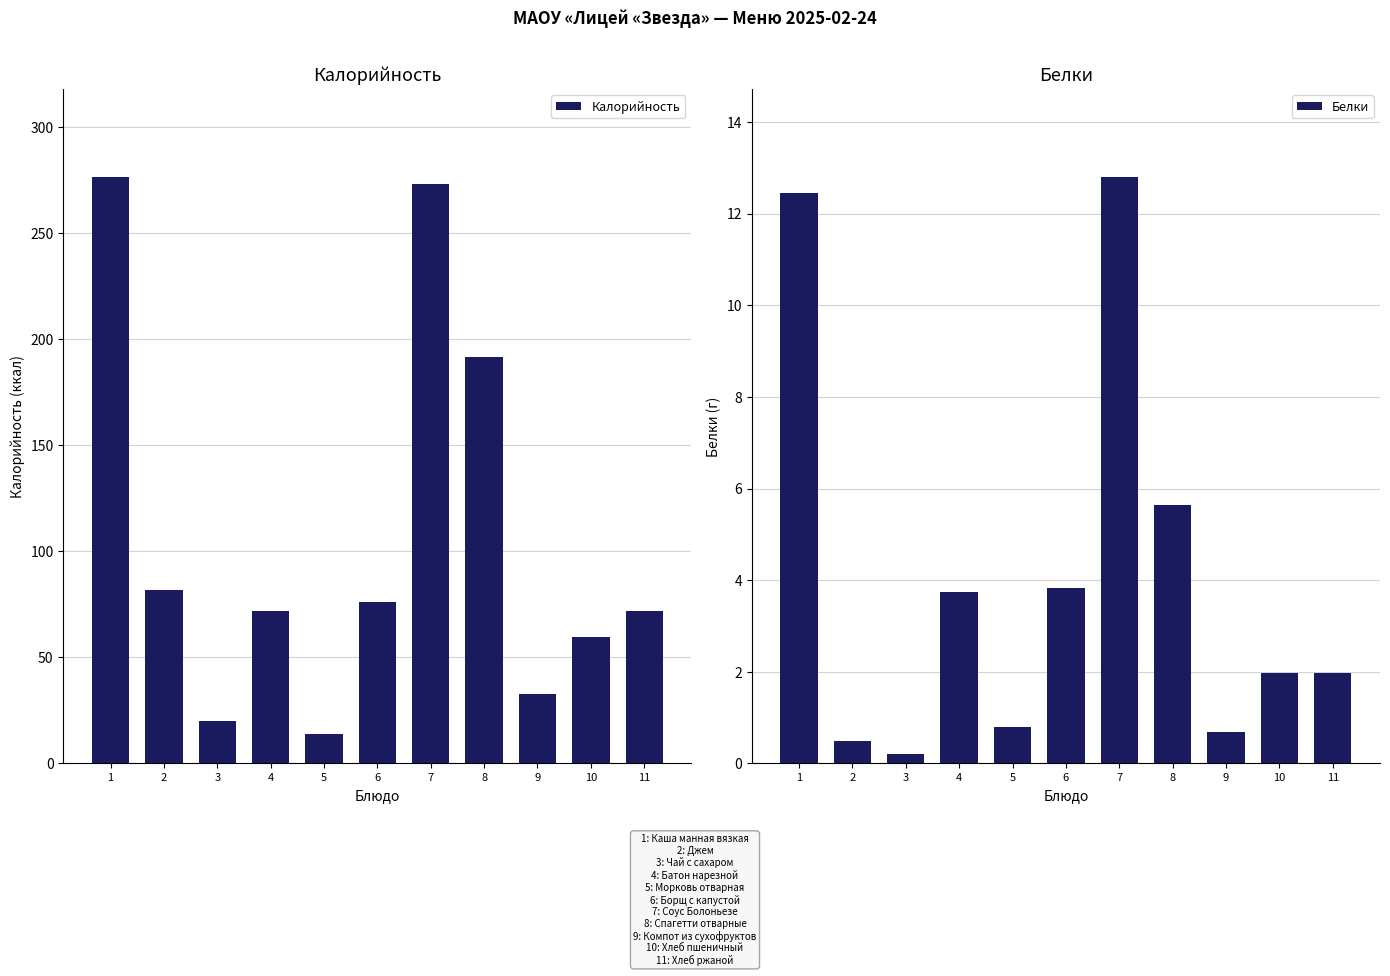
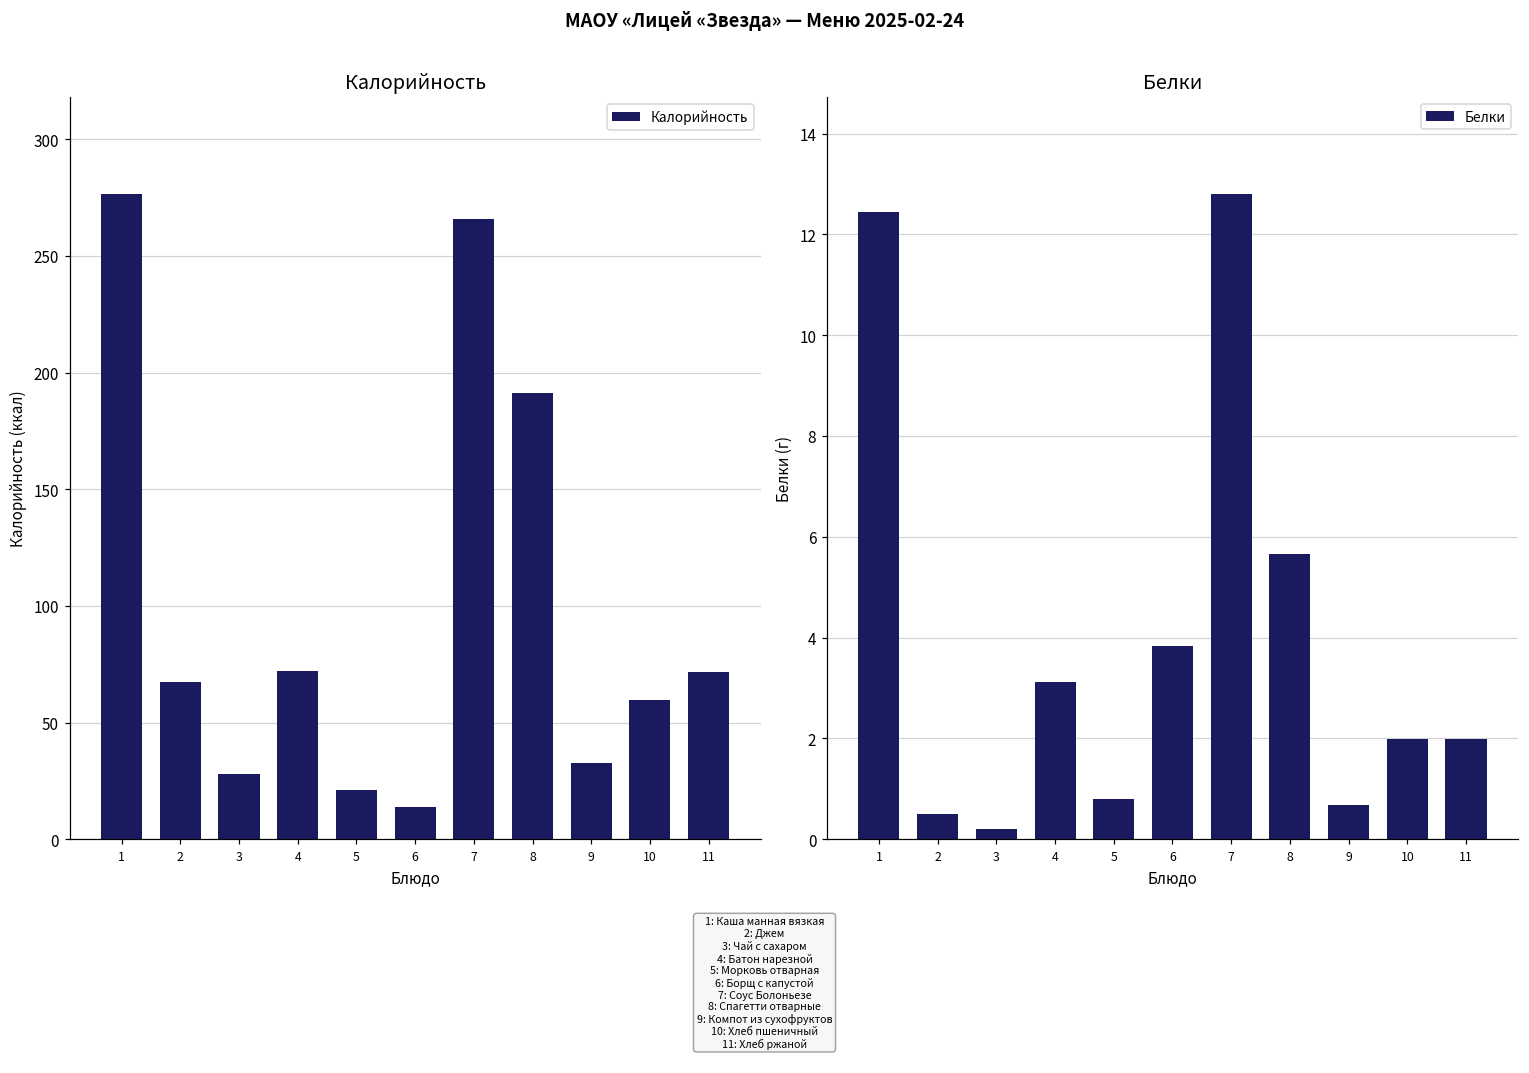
Калорийность, 2: 82 -> 67
Калорийность, 3: 20 -> 28
Калорийность, 5: 14 -> 21
Калорийность, 6: 76 -> 14
Калорийность, 7: 273 -> 266
Белки, 4: 3.8 -> 3.1
